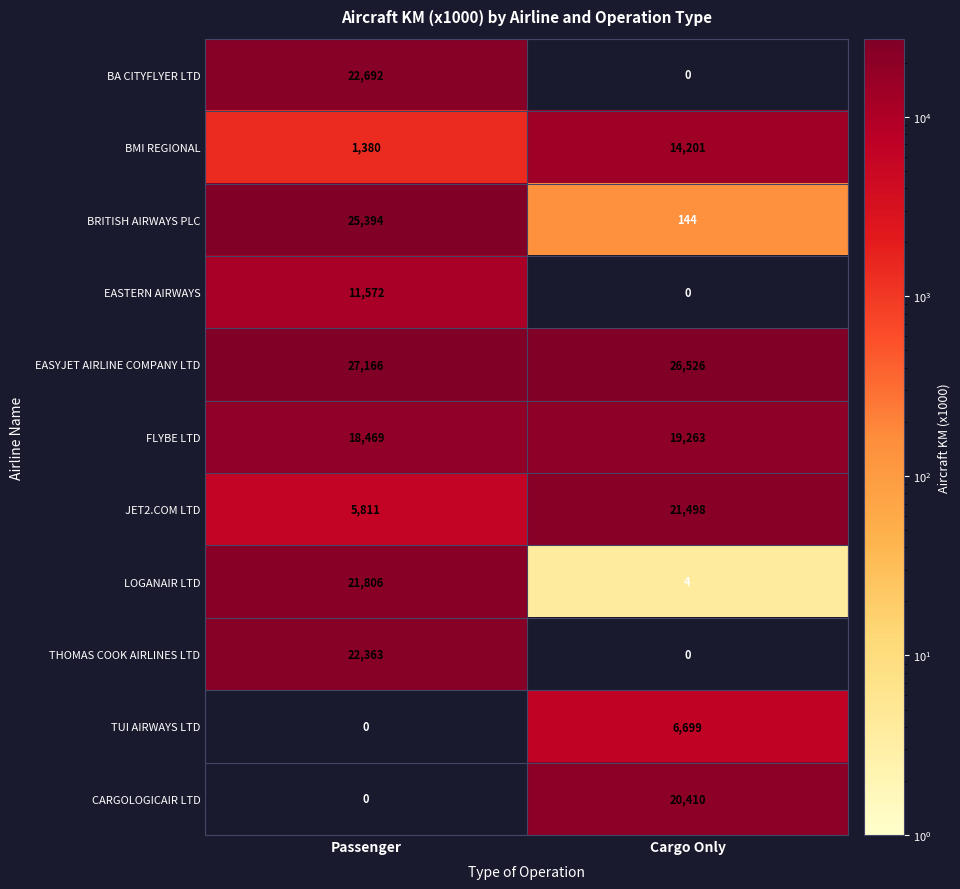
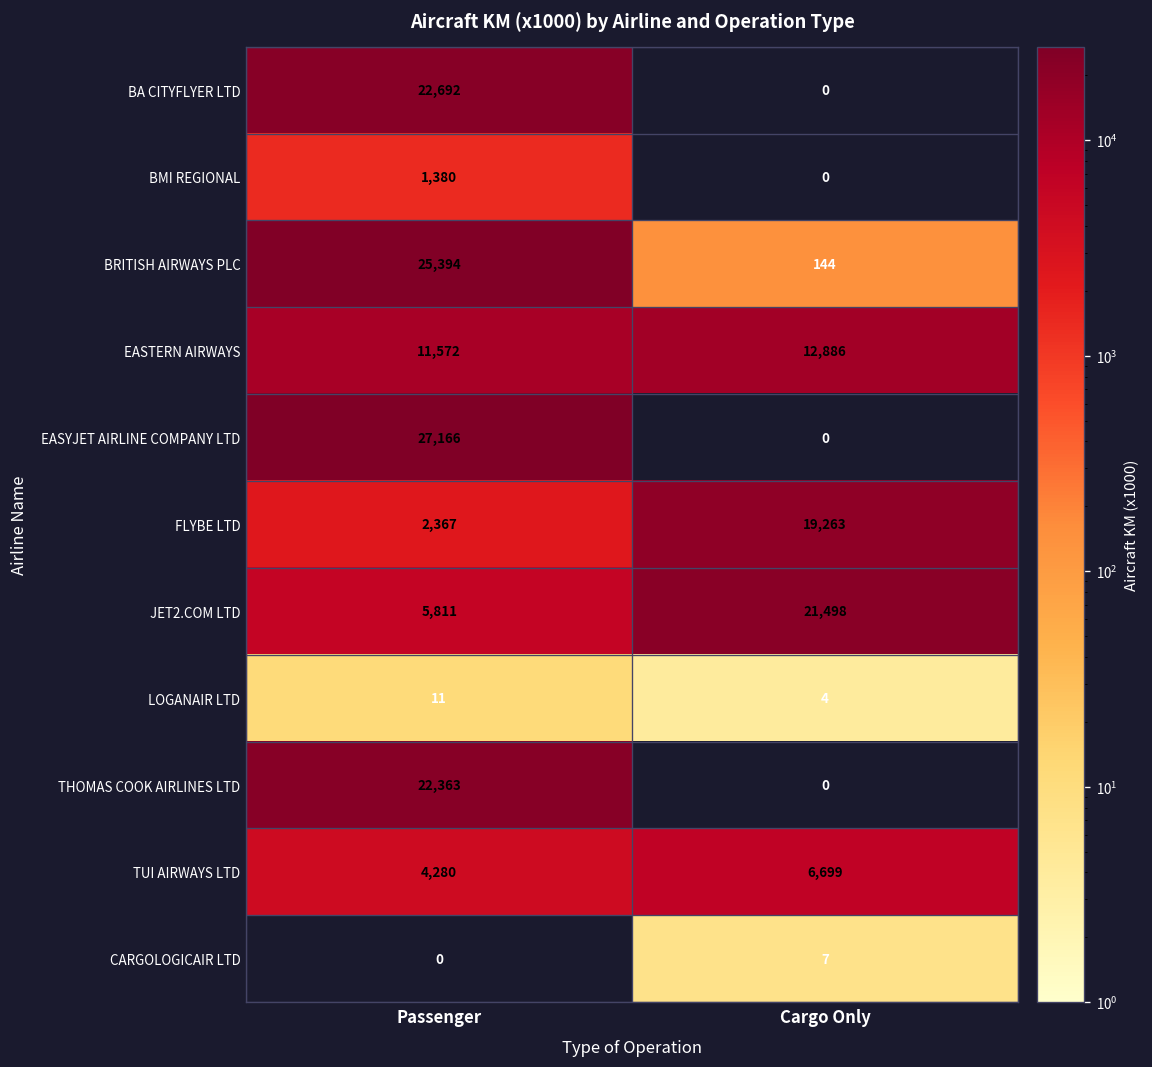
BMI REGIONAL, Cargo Only: 14,201 -> 0
EASTERN AIRWAYS, Cargo Only: 0 -> 12,886
EASYJET AIRLINE COMPANY LTD, Cargo Only: 26,526 -> 0
FLYBE LTD, Passenger: 18,469 -> 2,367
LOGANAIR LTD, Passenger: 21,806 -> 11
TUI AIRWAYS LTD, Passenger: 0 -> 4,280
CARGOLOGICAIR LTD, Cargo Only: 20,410 -> 7
